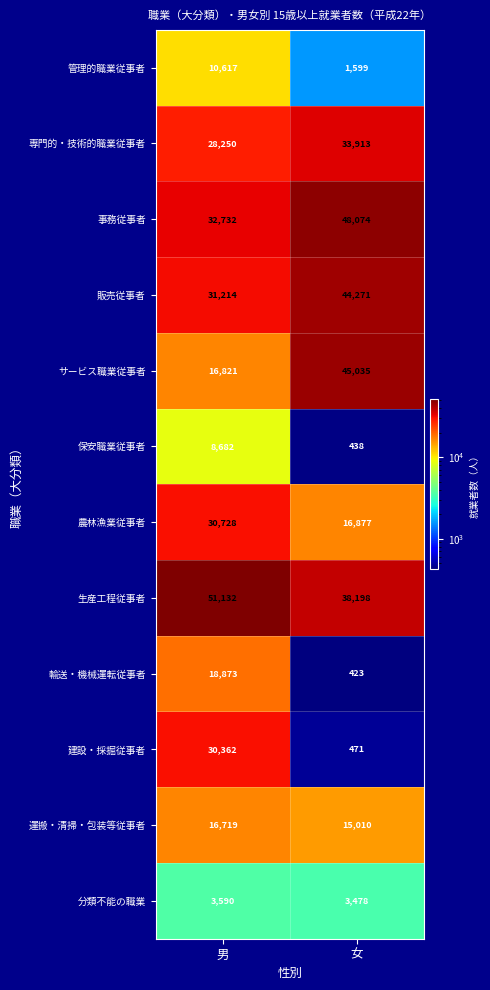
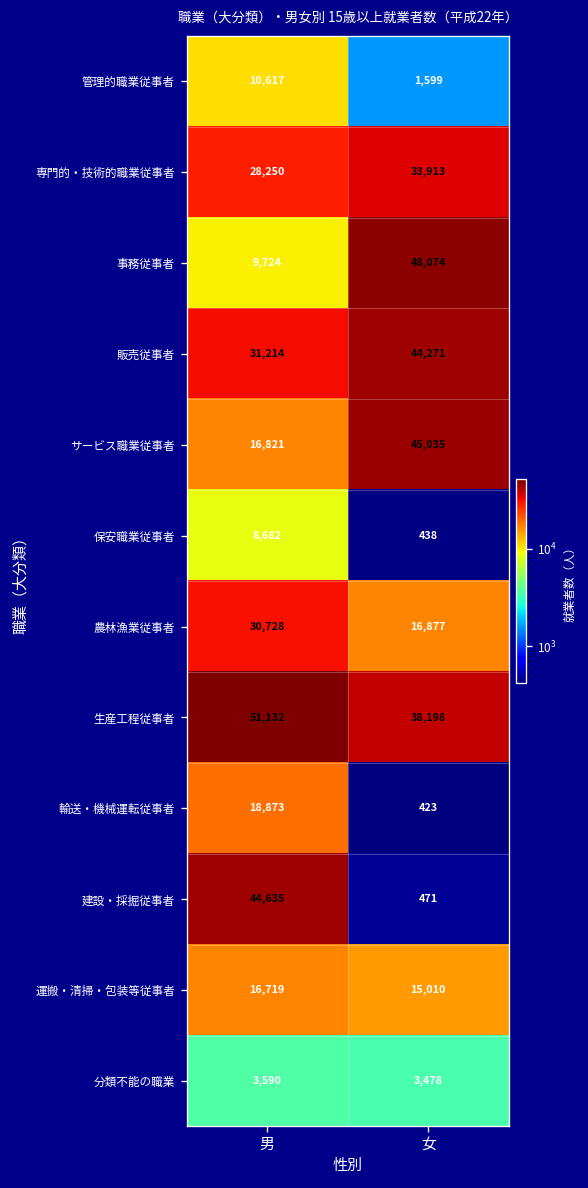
事務従事者, 男: 32,732 -> 9,724
建設・採掘従事者, 男: 30,362 -> 44,635
